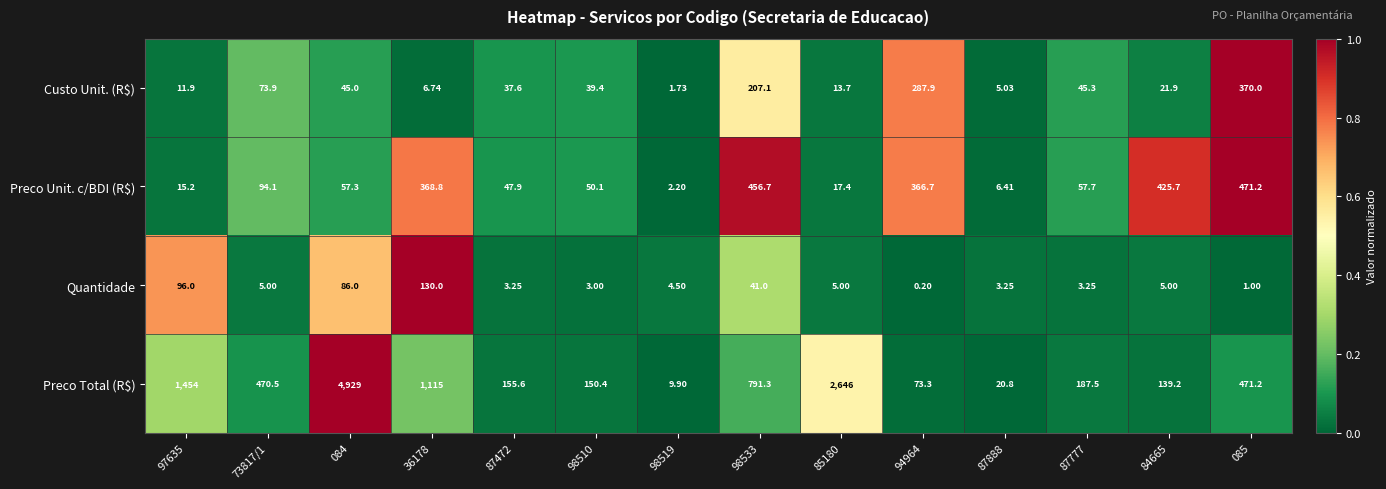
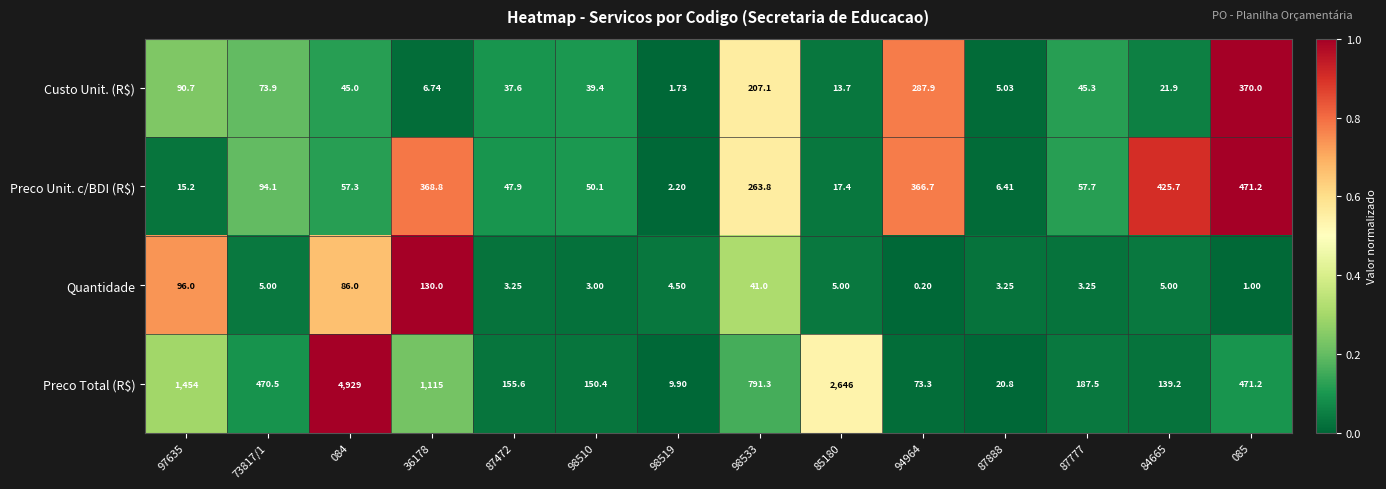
Custo Unit. (R$), 97635: 11.9 -> 90.7
Preco Unit. c/BDI (R$), 98533: 456.7 -> 263.8
